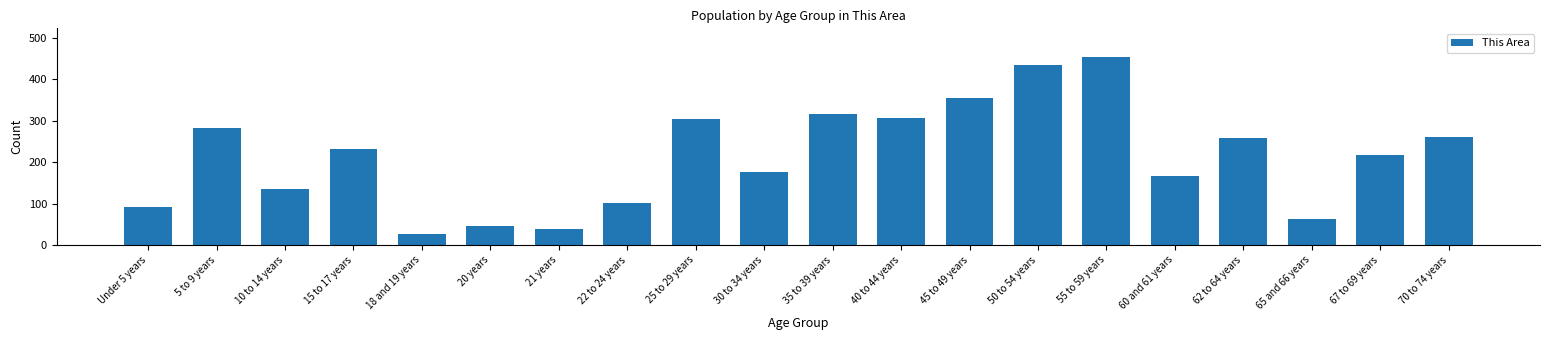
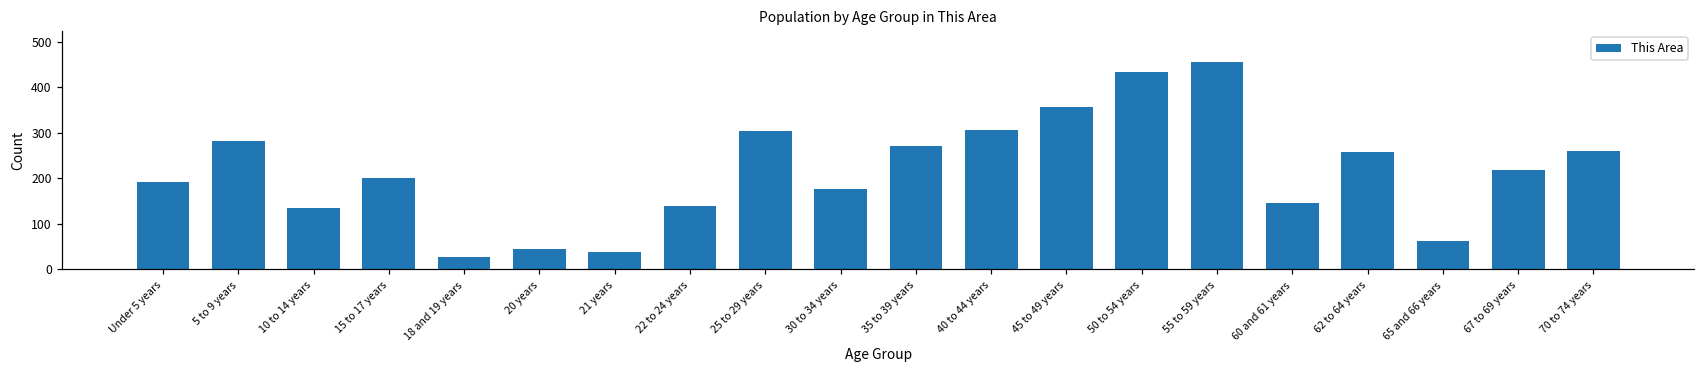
Under 5 years: 90 -> 190
15 to 17 years: 230 -> 200
22 to 24 years: 100 -> 140
35 to 39 years: 320 -> 270
60 and 61 years: 170 -> 150
